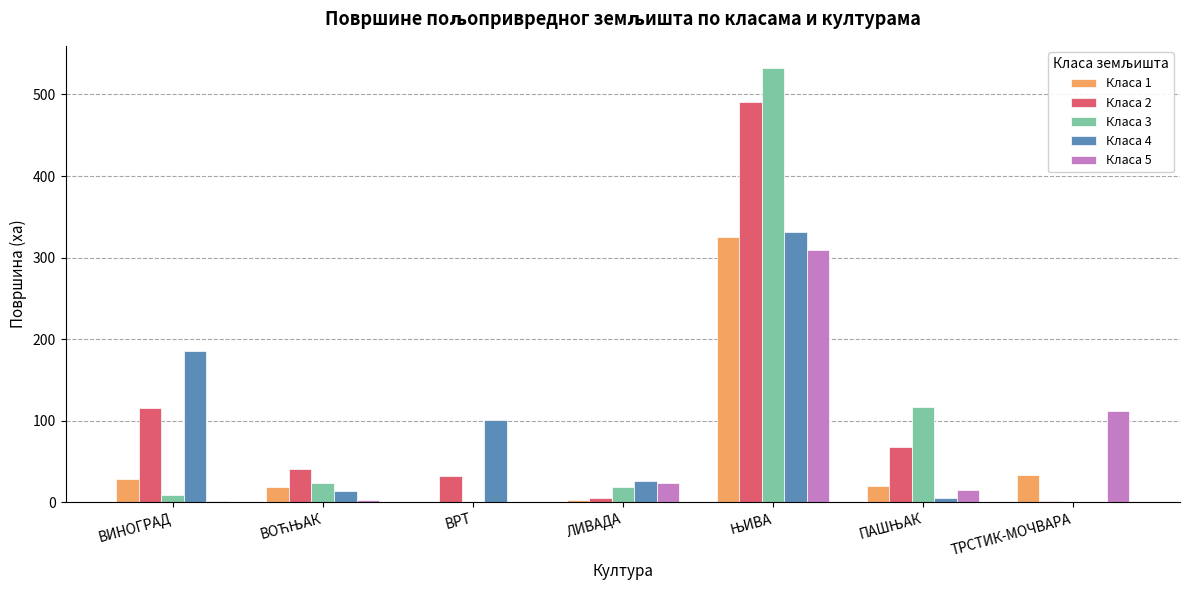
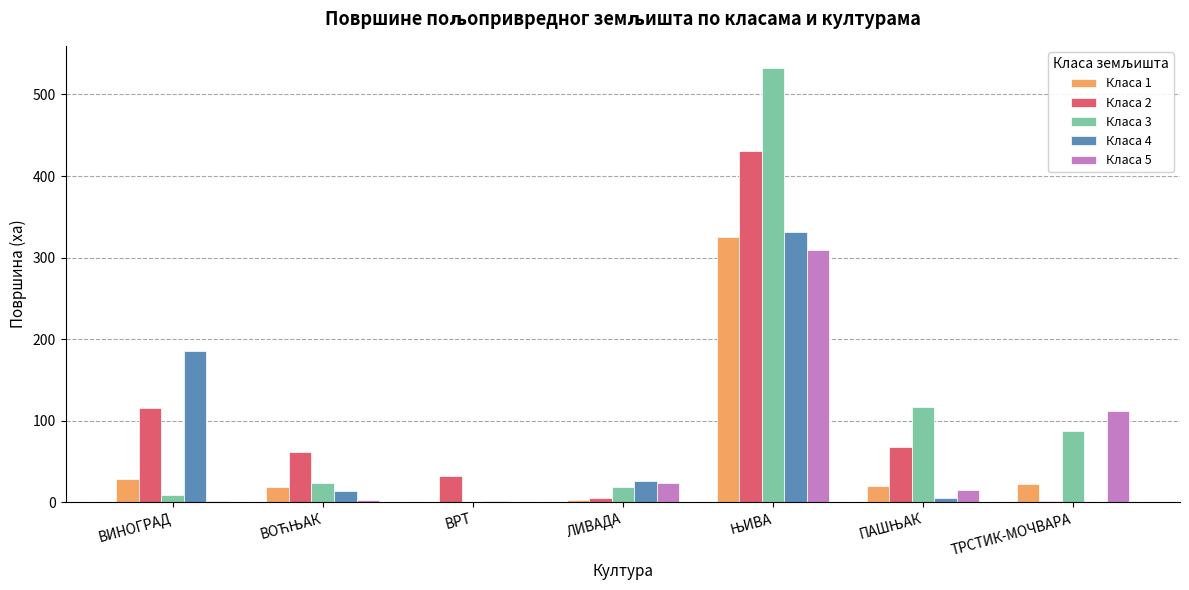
Класа 2, ВОЋЊАК: 40 -> 60
Класа 4, ВРТ: 100 -> 0
Класа 2, ЊИВА: 490 -> 430
Класа 1, ТРСТИК-МОЧВАРА: 30 -> 20
Класа 3, ТРСТИК-МОЧВАРА: 0 -> 90
